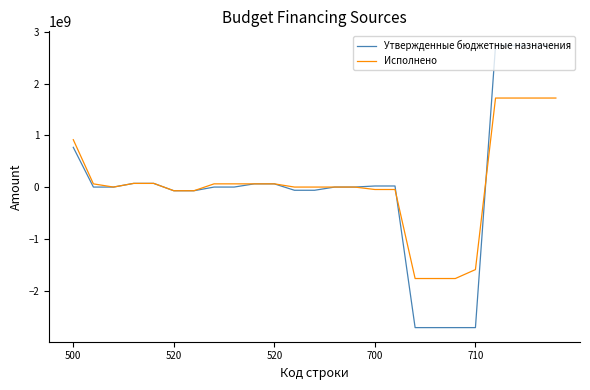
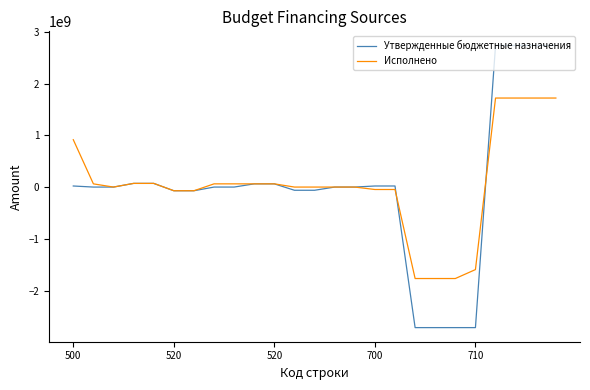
Утвержденные бюджетные назначения, 500: 800000000 -> 0
